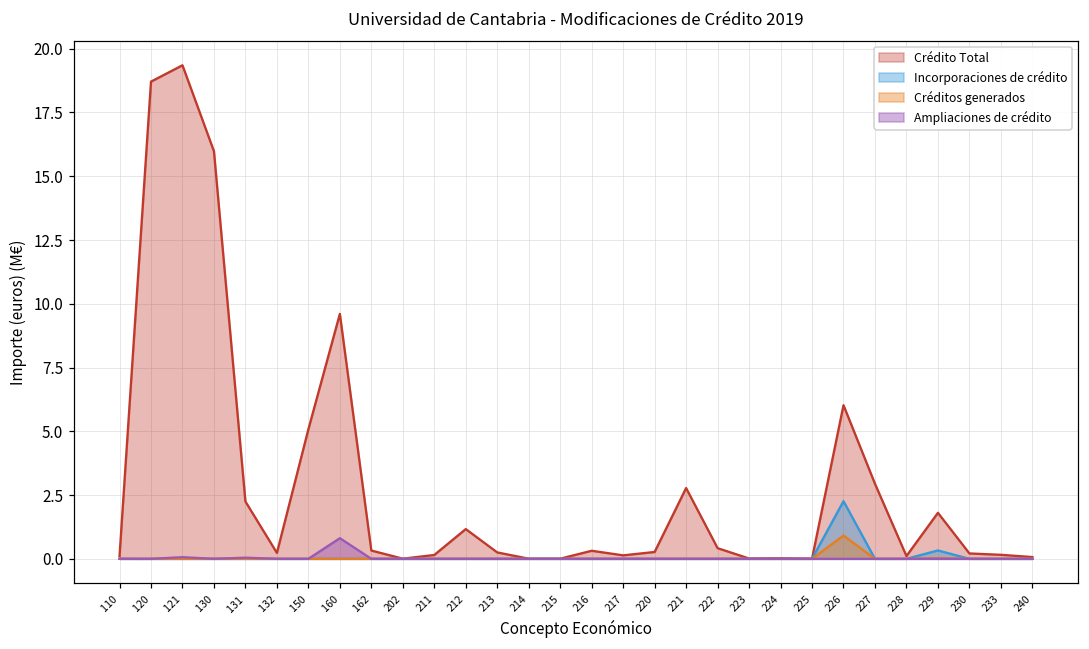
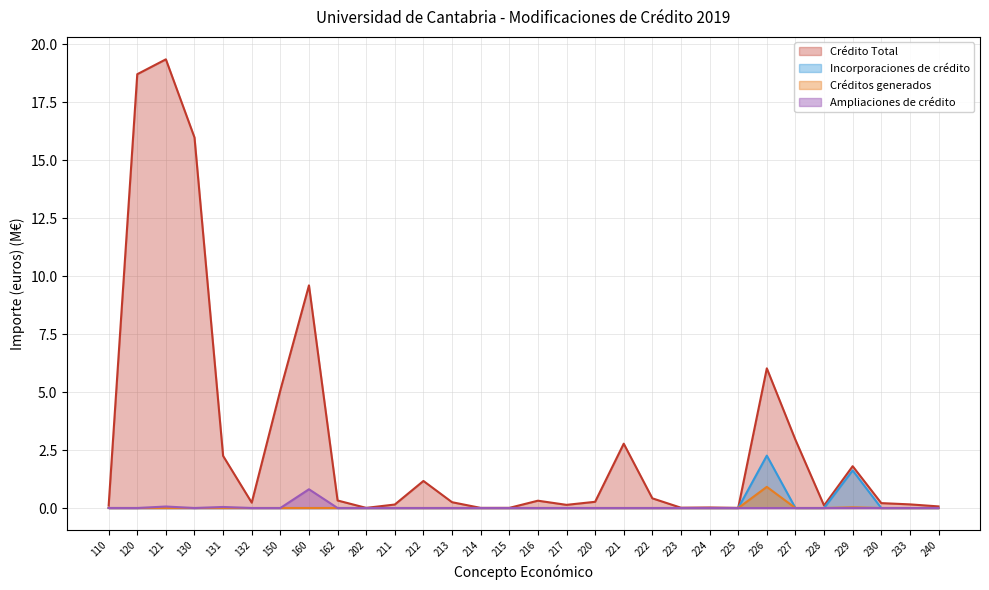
Incorporaciones de crédito, 229: 0.3 -> 1.6
